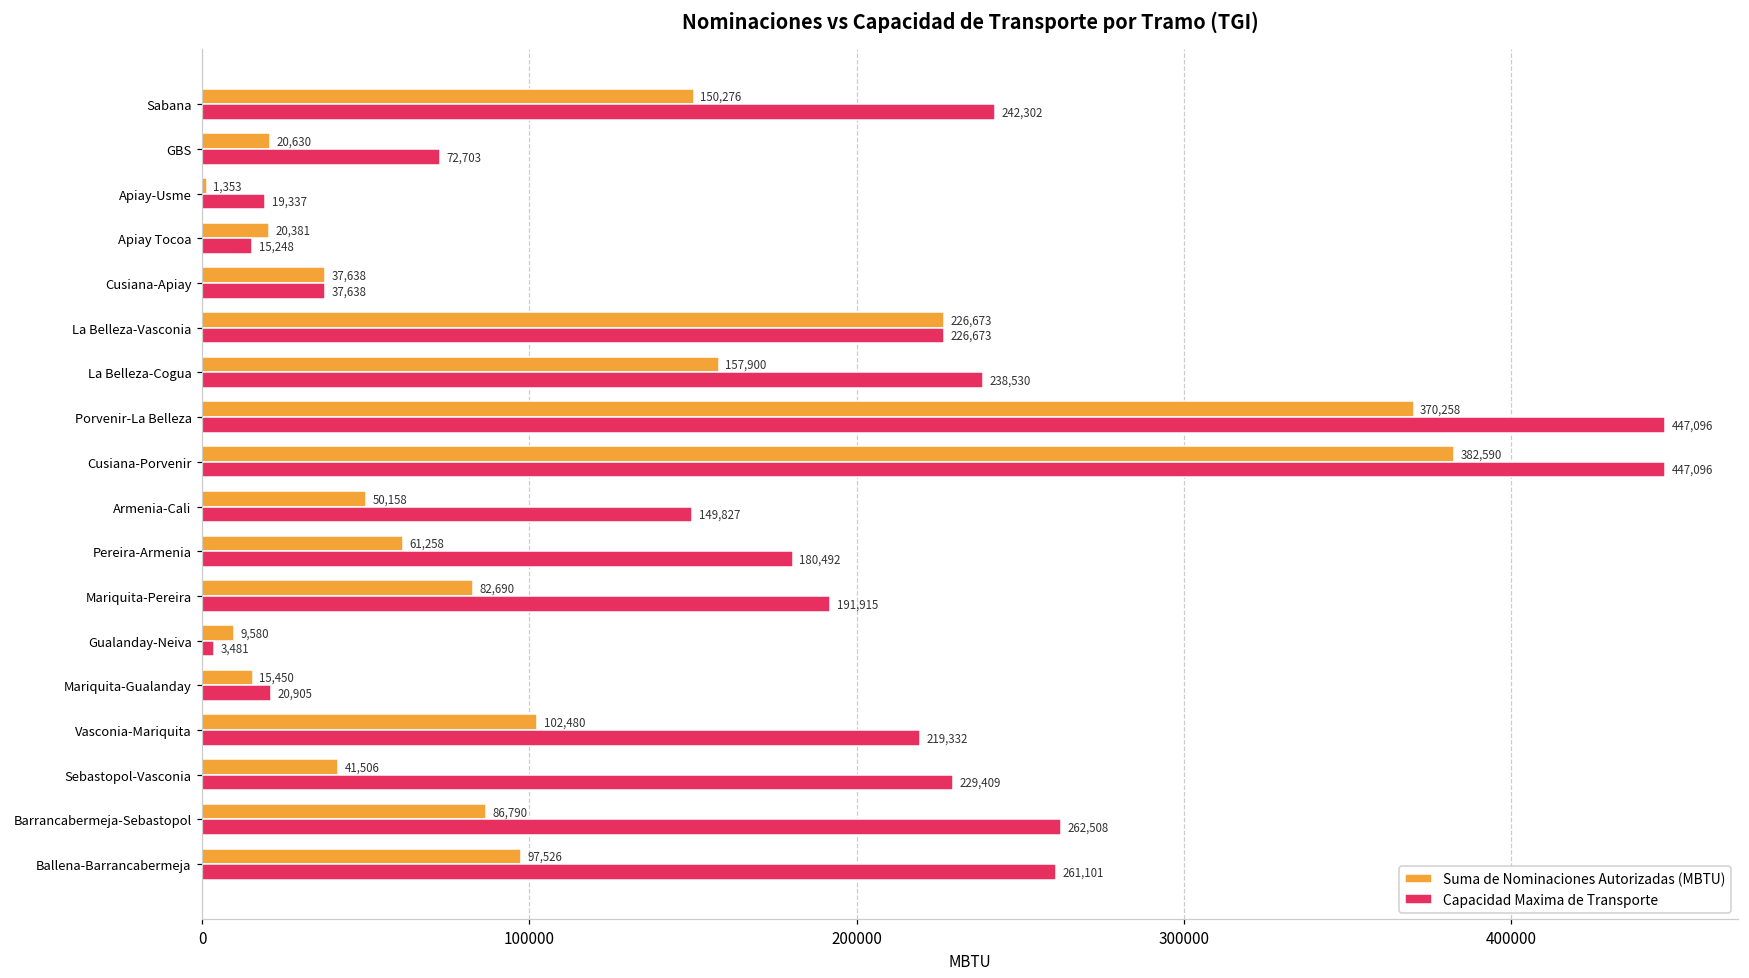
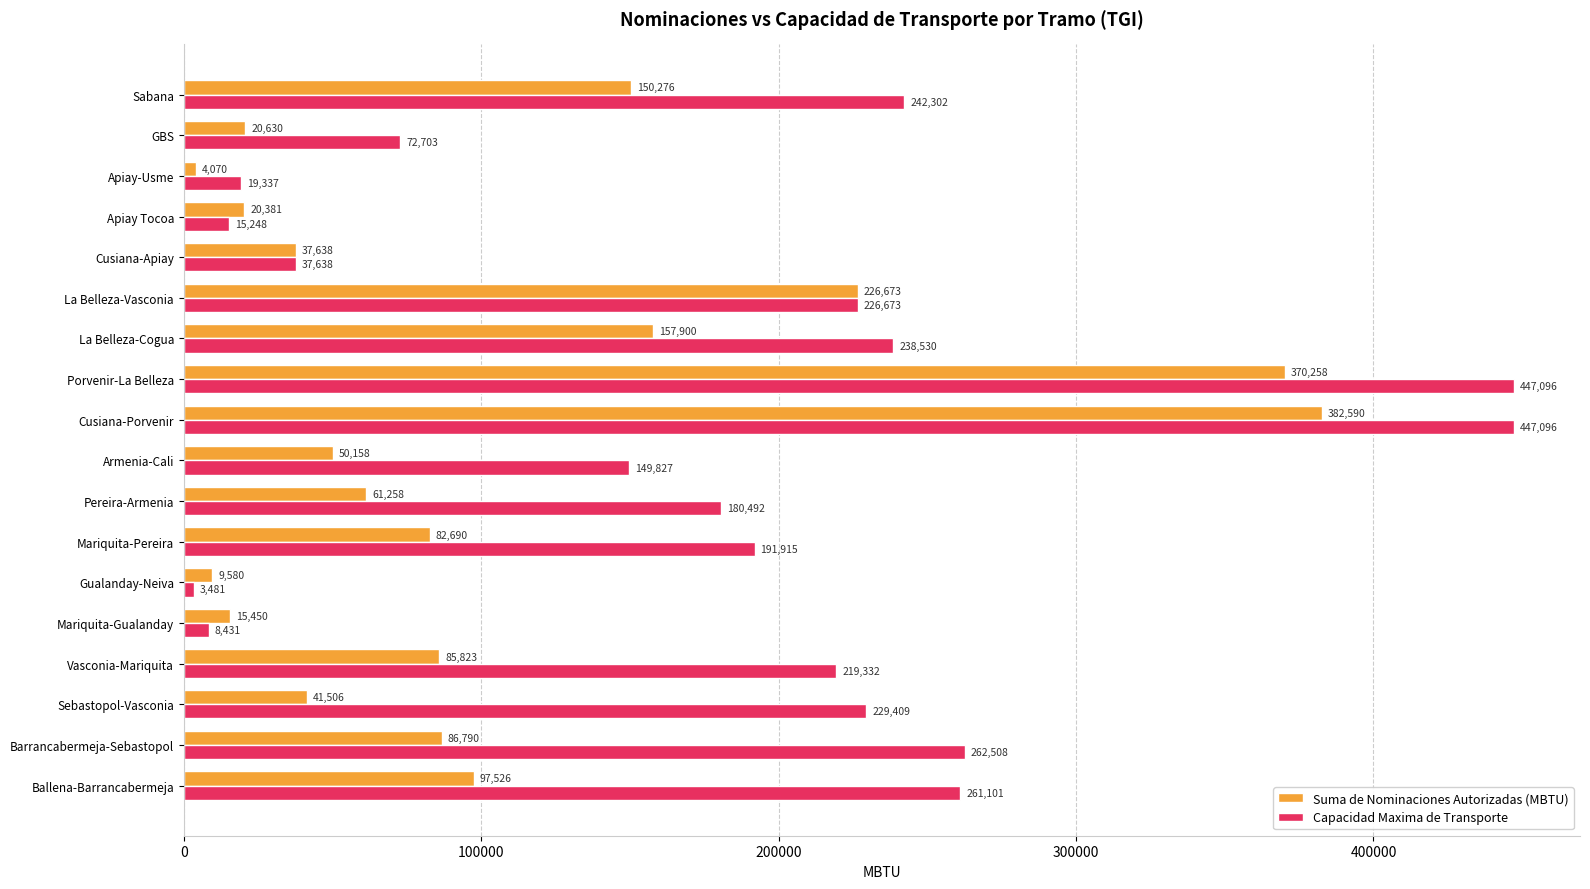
Suma de Nominaciones Autorizadas (MBTU), Apiay-Usme: 1,353 -> 4,070
Capacidad Maxima de Transporte, Mariquita-Gualanday: 20,905 -> 8,431
Suma de Nominaciones Autorizadas (MBTU), Vasconia-Mariquita: 102,480 -> 85,823
